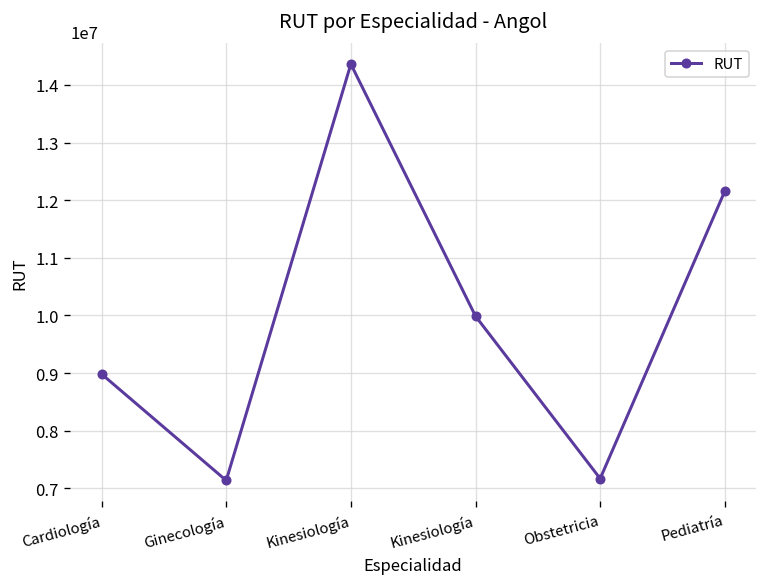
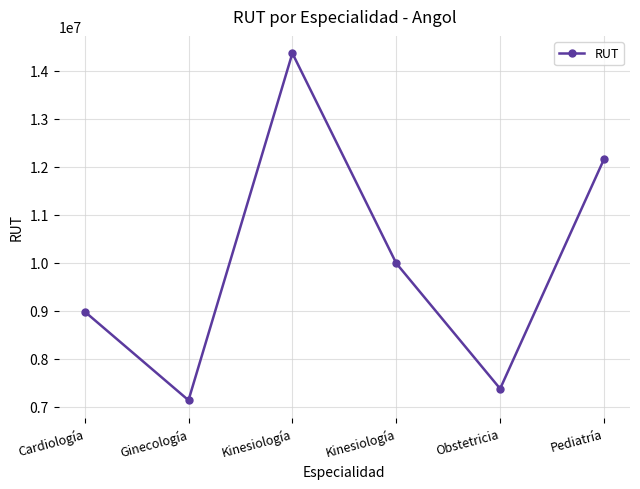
Obstetricia: 7200000 -> 7400000
